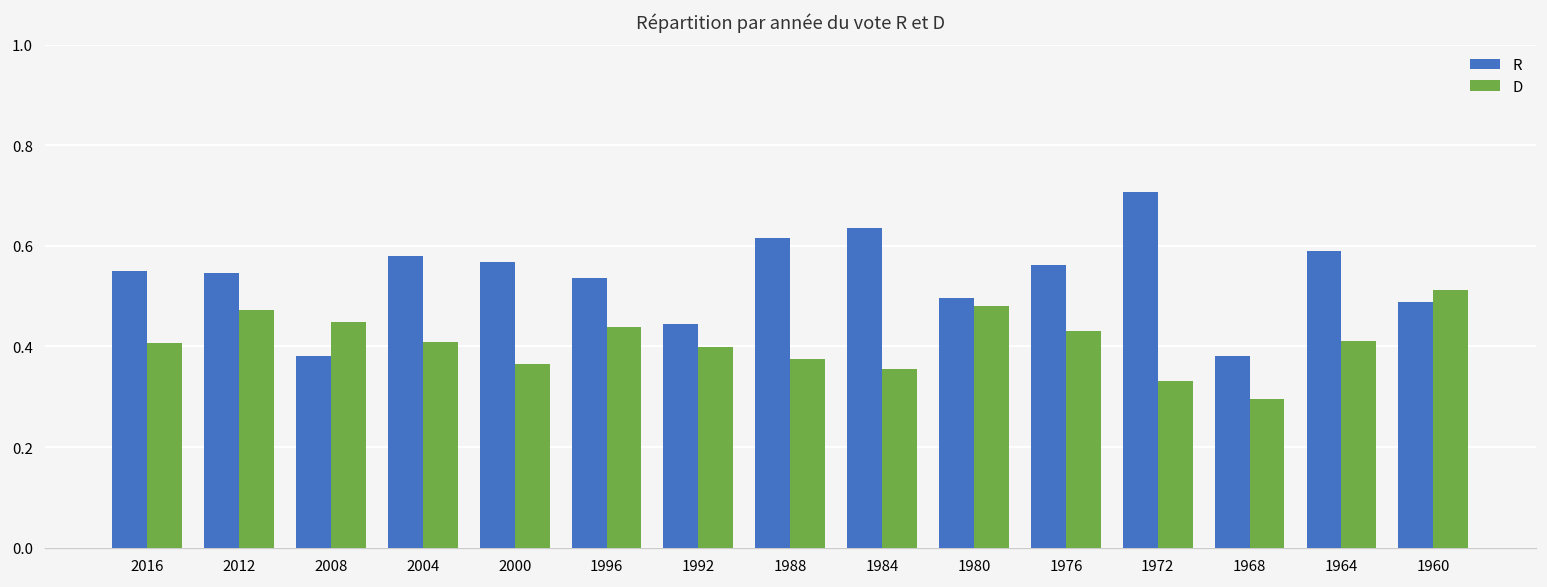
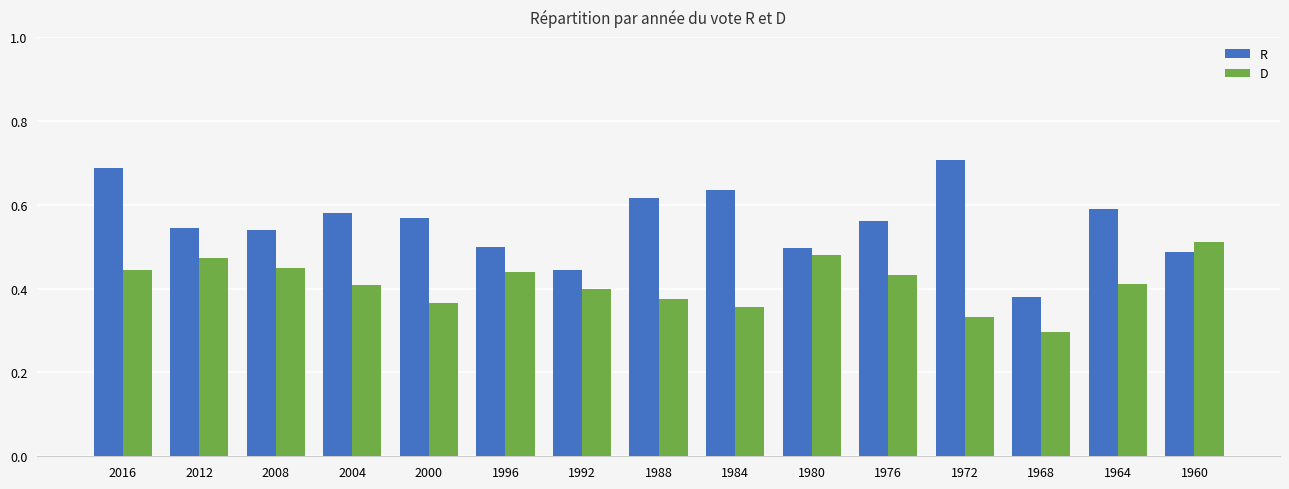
R, 2016: 0.55 -> 0.69
D, 2016: 0.41 -> 0.44
R, 2008: 0.38 -> 0.54
R, 1996: 0.54 -> 0.50
